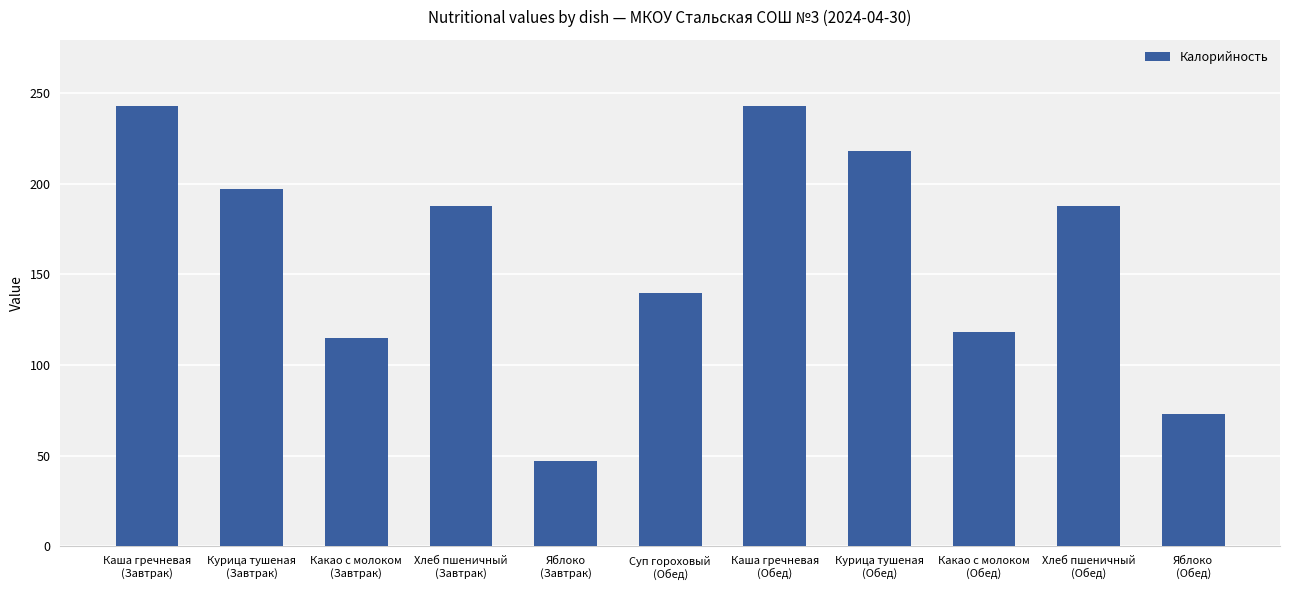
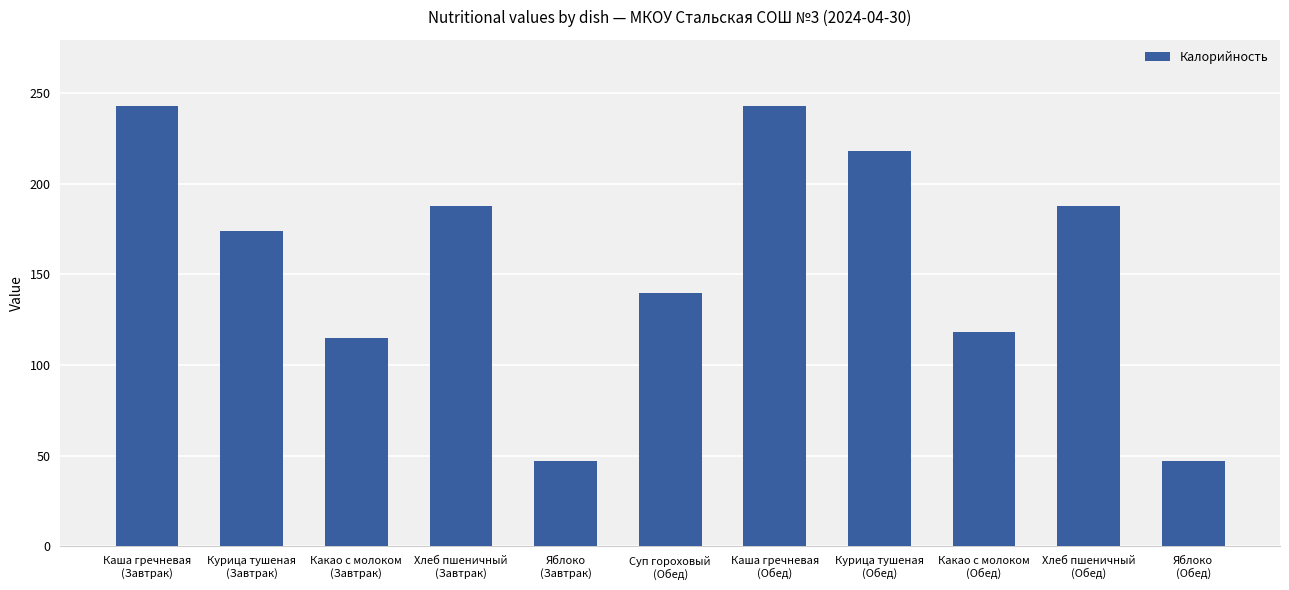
Курица тушеная (Завтрак): 197 -> 174
Яблоко (Обед): 73 -> 47
